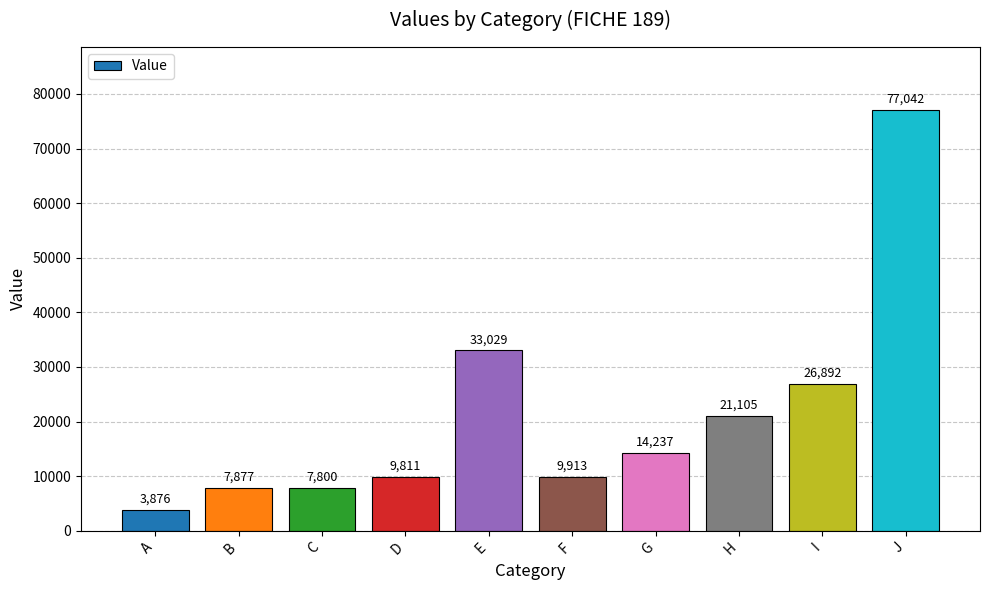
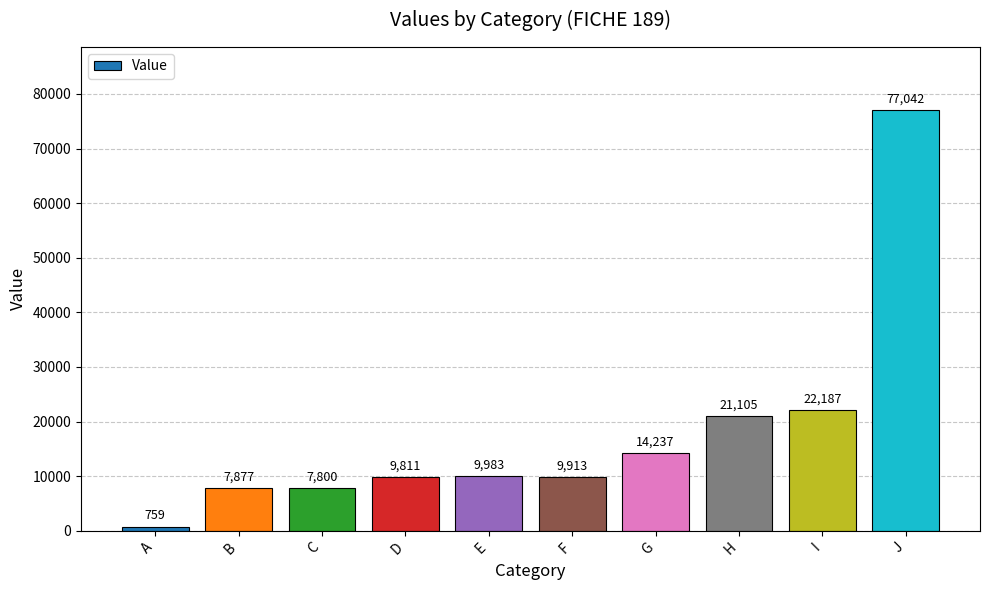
A: 3,876 -> 759
E: 33,029 -> 9,983
I: 26,892 -> 22,187
